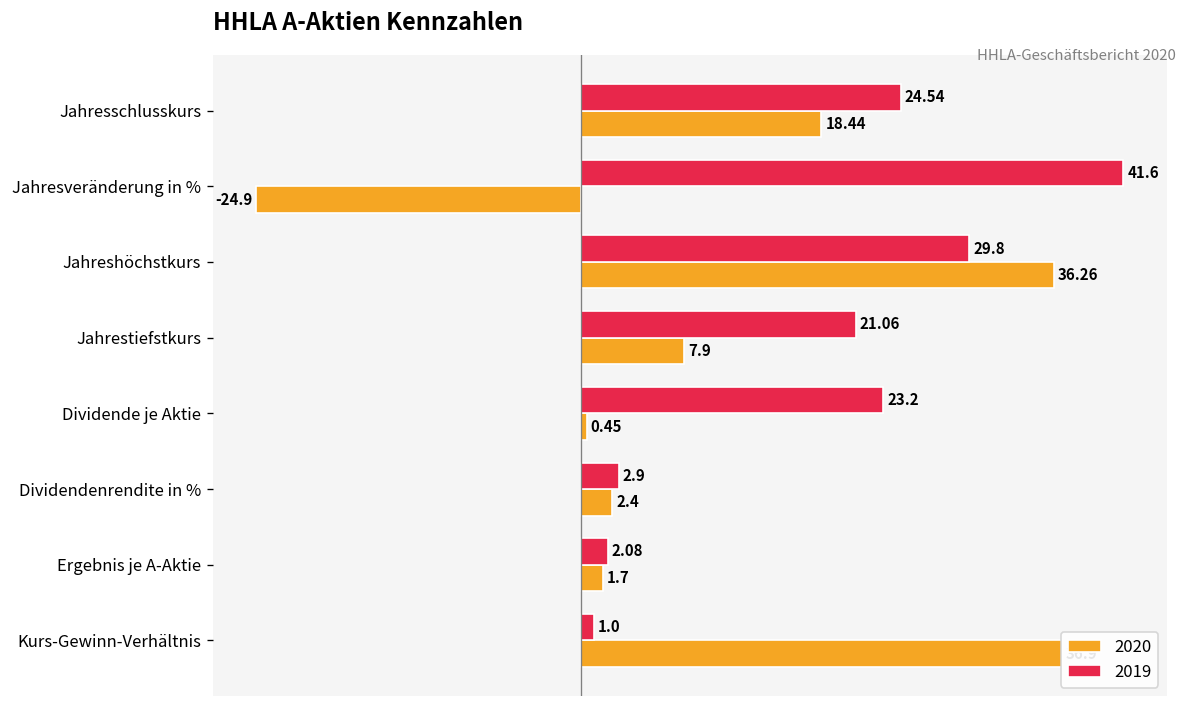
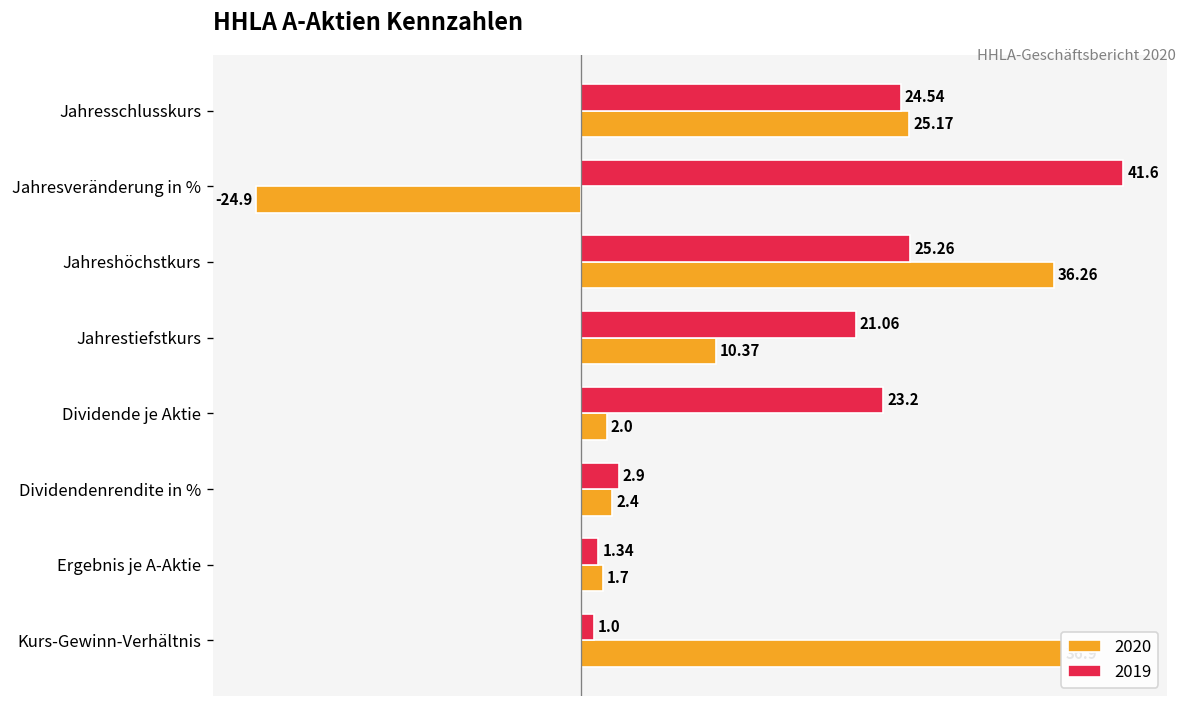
2020, Jahresschlusskurs: 18.44 -> 25.17
2019, Jahreshöchstkurs: 29.8 -> 25.26
2020, Jahrestiefstkurs: 7.9 -> 10.37
2020, Dividende je Aktie: 0.45 -> 2.0
2019, Ergebnis je A-Aktie: 2.08 -> 1.34
